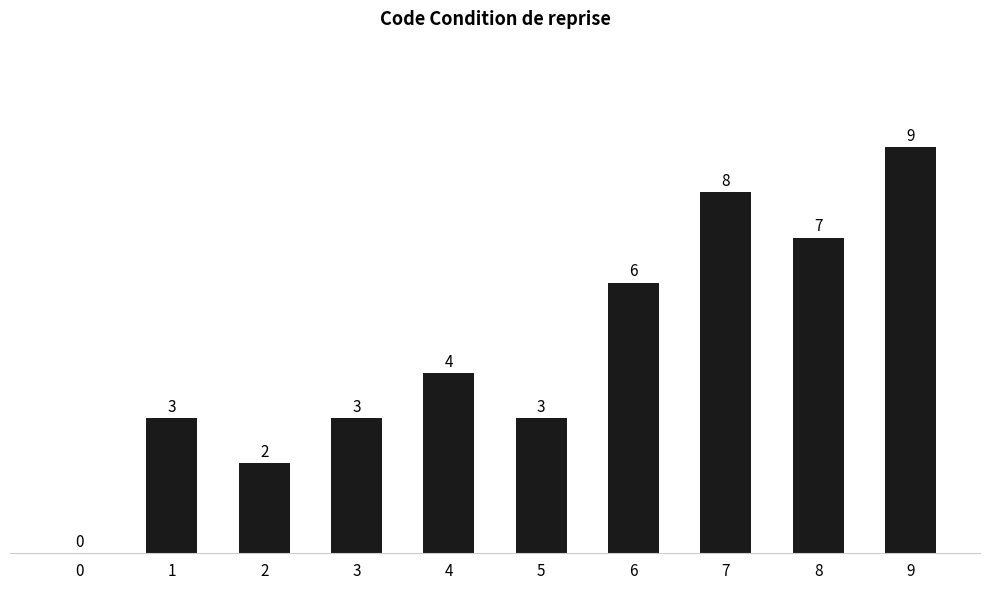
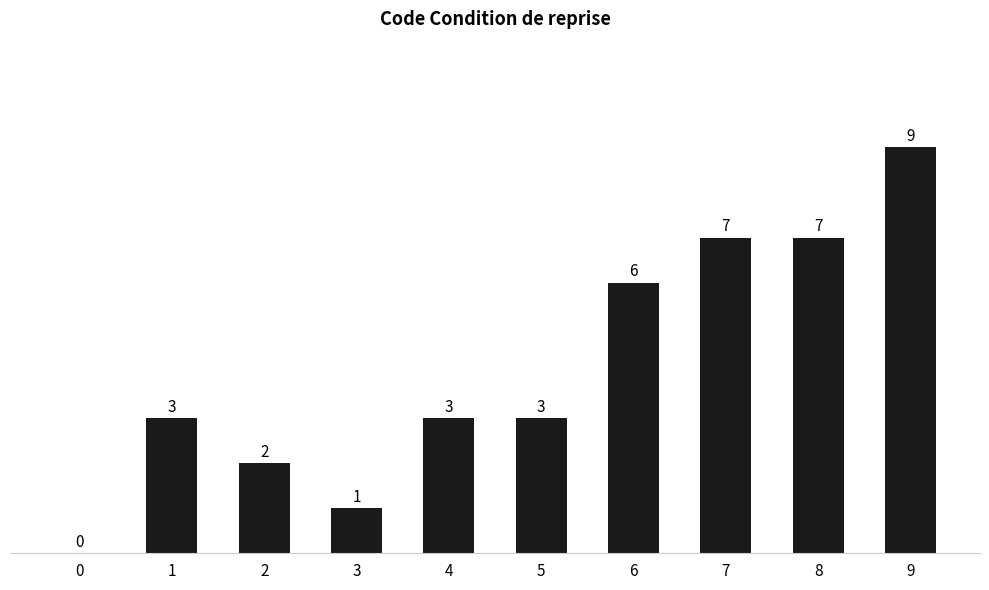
3: 3 -> 1
4: 4 -> 3
7: 8 -> 7
